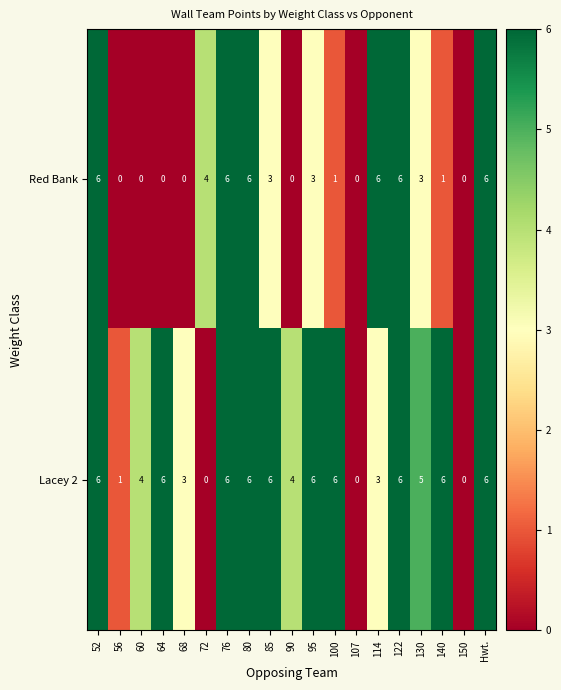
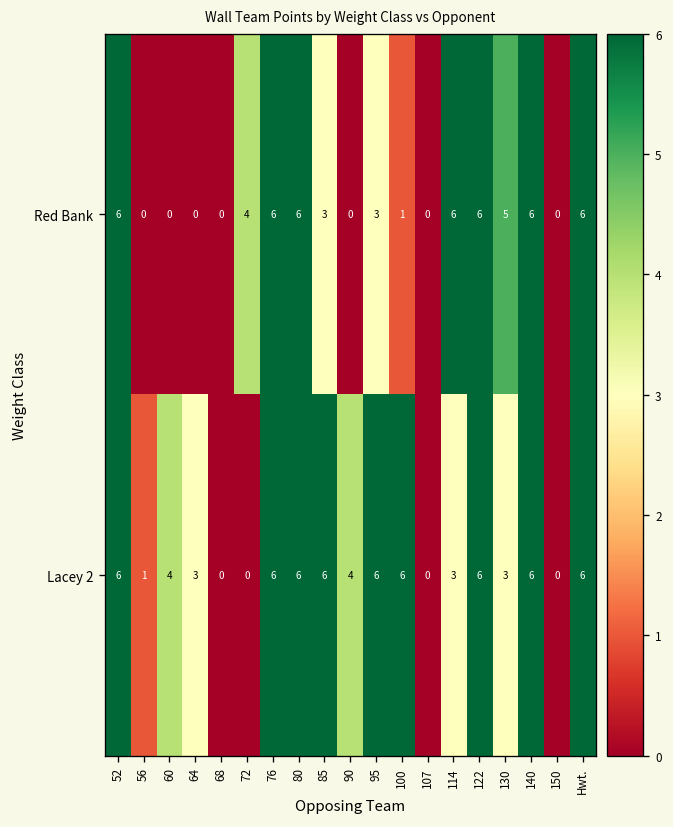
Red Bank, 130: 3 -> 5
Red Bank, 140: 1 -> 6
Lacey 2, 64: 6 -> 3
Lacey 2, 68: 3 -> 0
Lacey 2, 130: 5 -> 3
